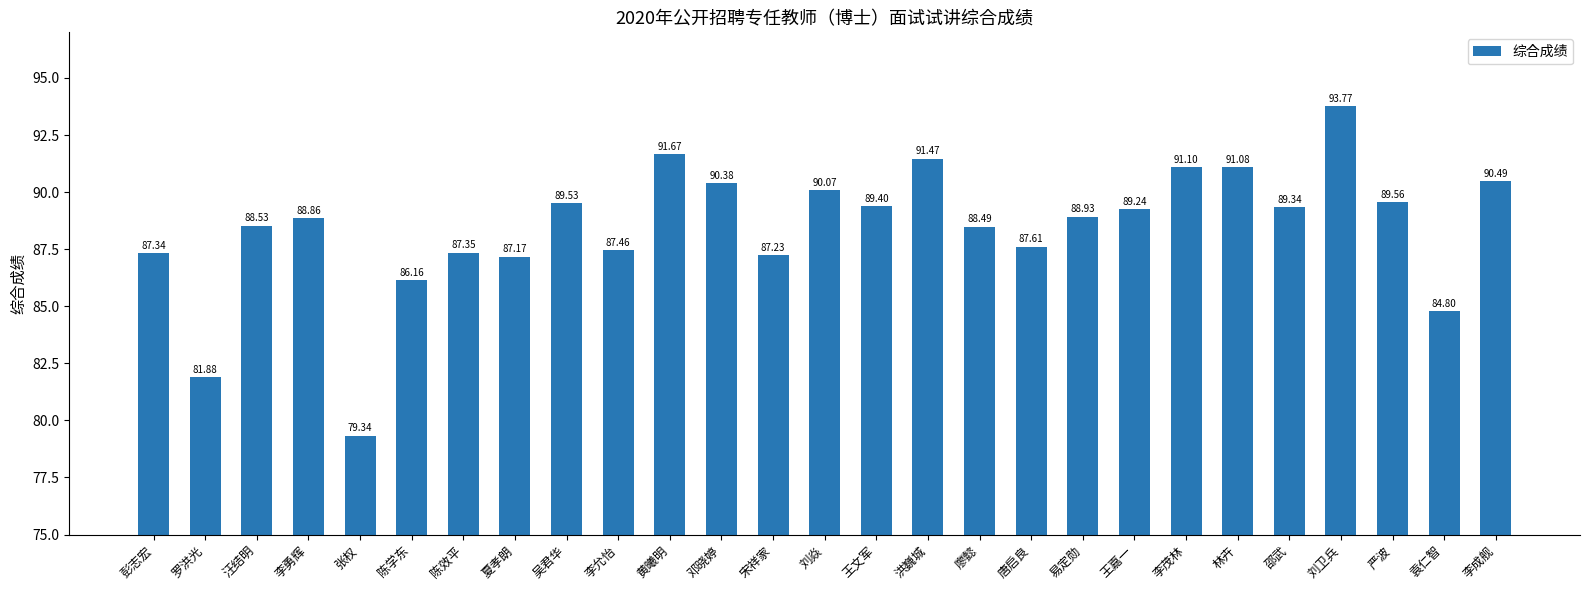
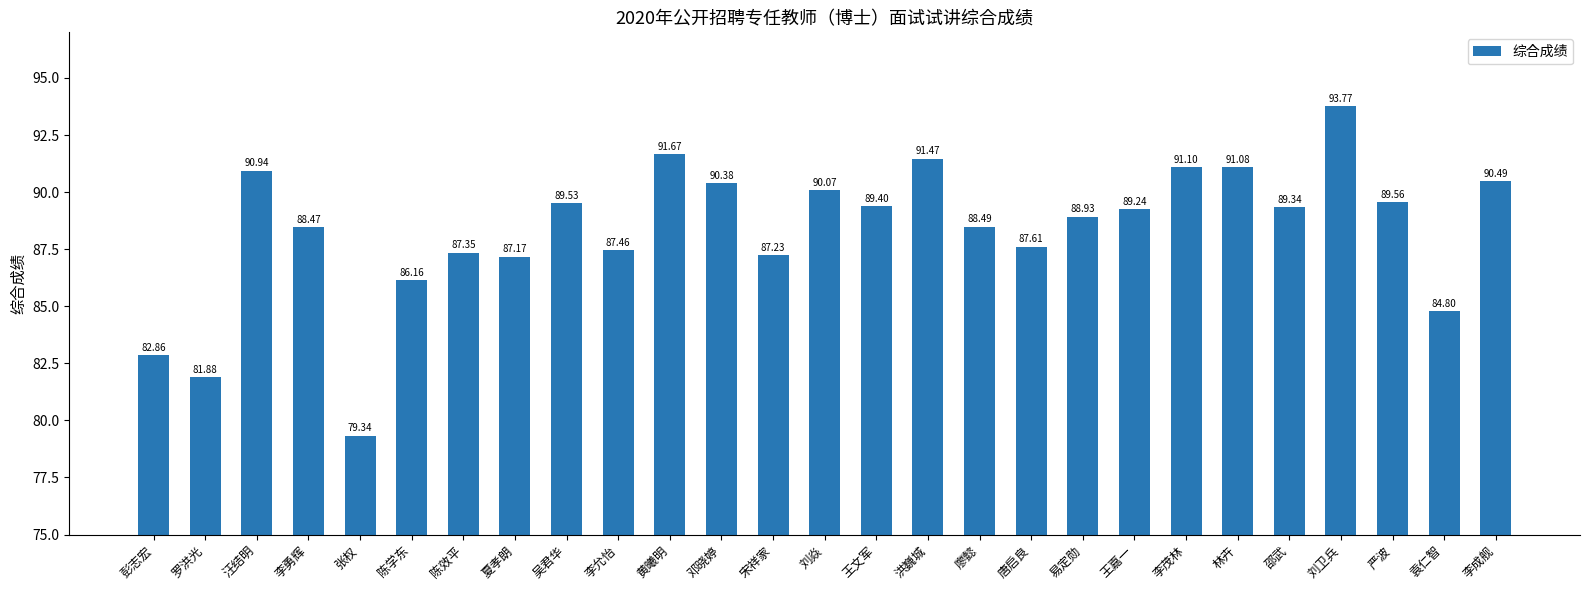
彭志宏: 87.34 -> 82.86
汪结明: 88.53 -> 90.94
李勇辉: 88.86 -> 88.47
